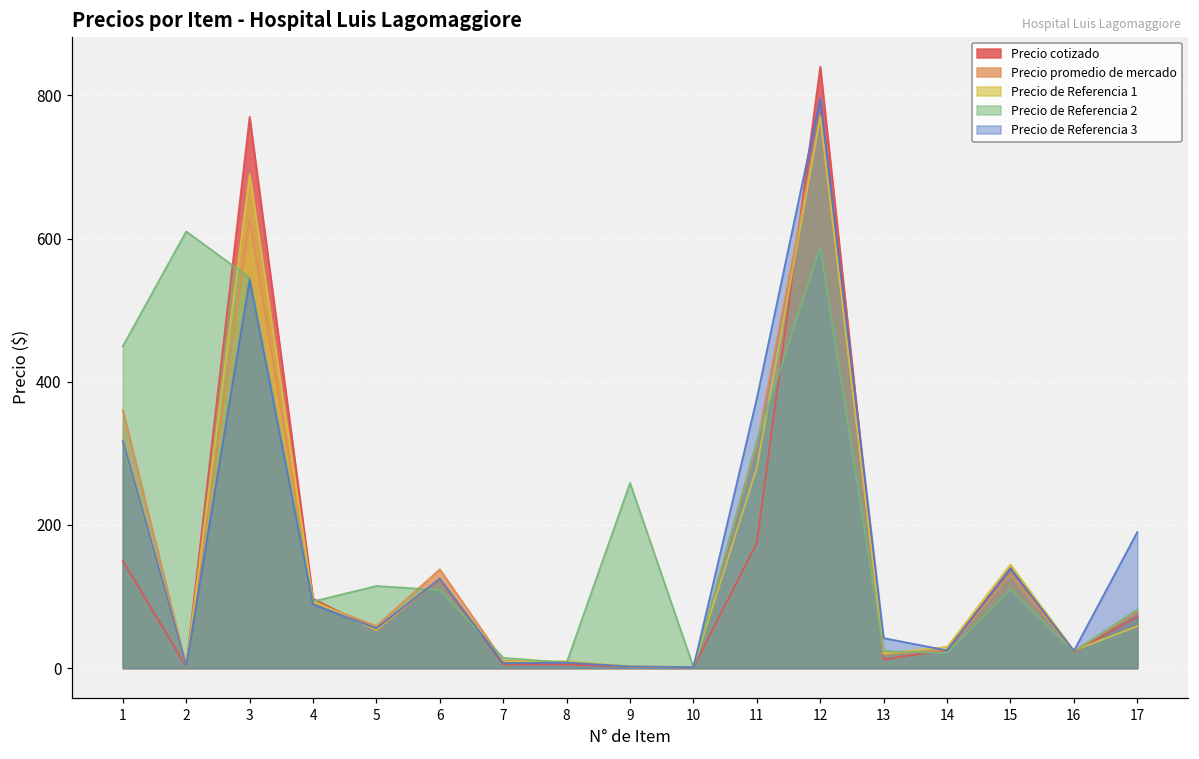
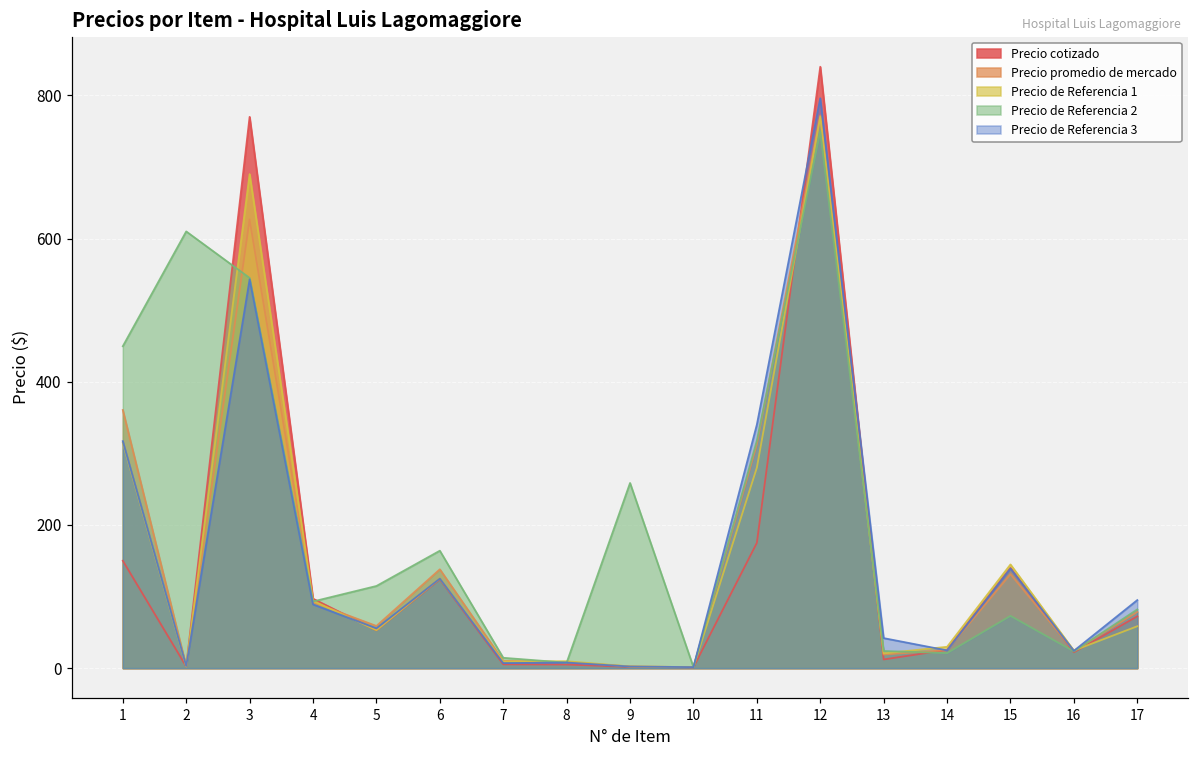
Precio de Referencia 2, 6: 110 -> 160
Precio de Referencia 3, 11: 380 -> 340
Precio de Referencia 2, 12: 590 -> 750
Precio de Referencia 2, 15: 110 -> 70
Precio de Referencia 3, 17: 190 -> 100
